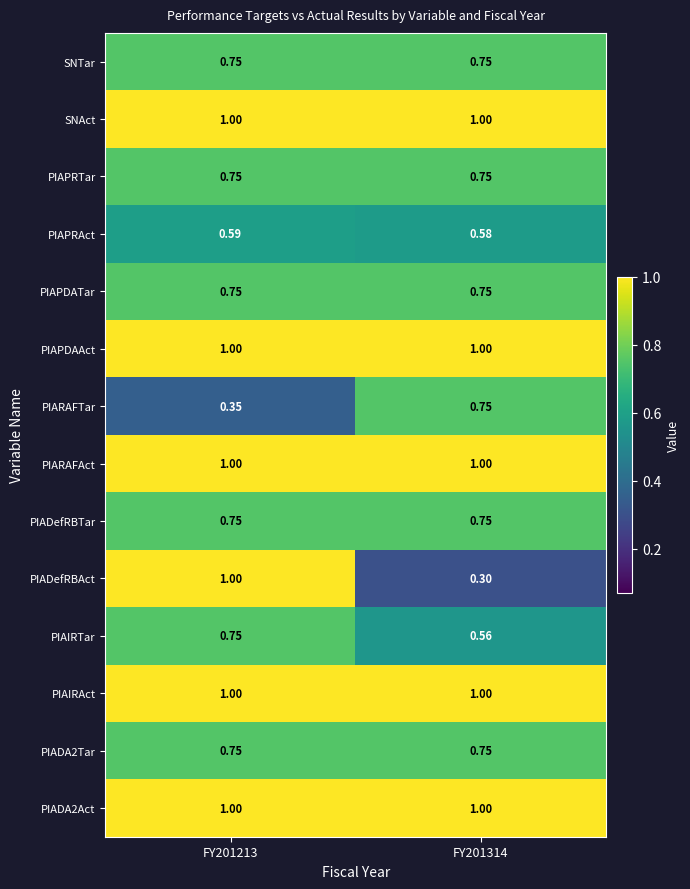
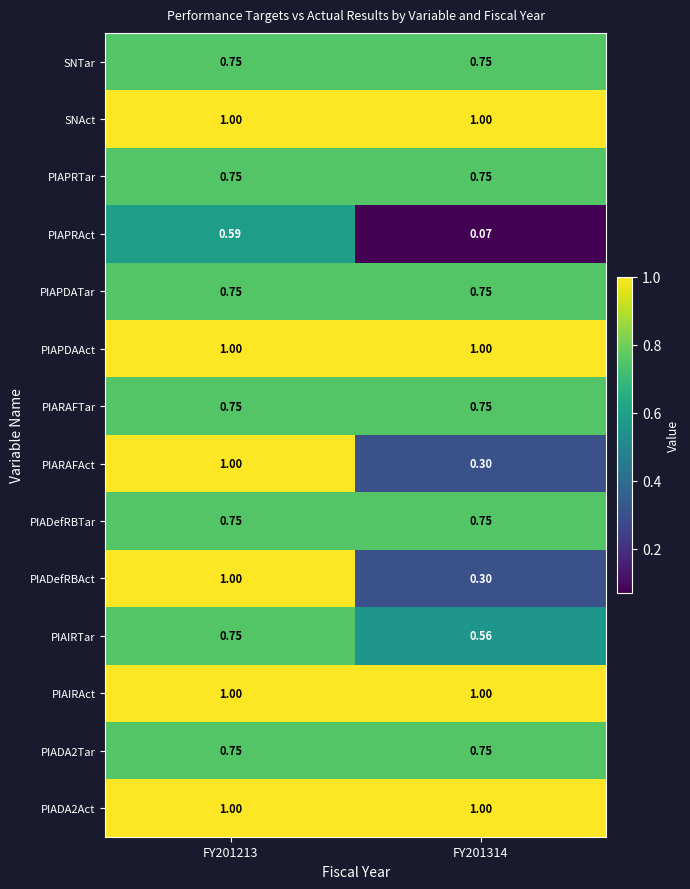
PIAPRAct, FY201314: 0.58 -> 0.07
PIARAFTar, FY201213: 0.35 -> 0.75
PIARAFAct, FY201314: 1.00 -> 0.30
